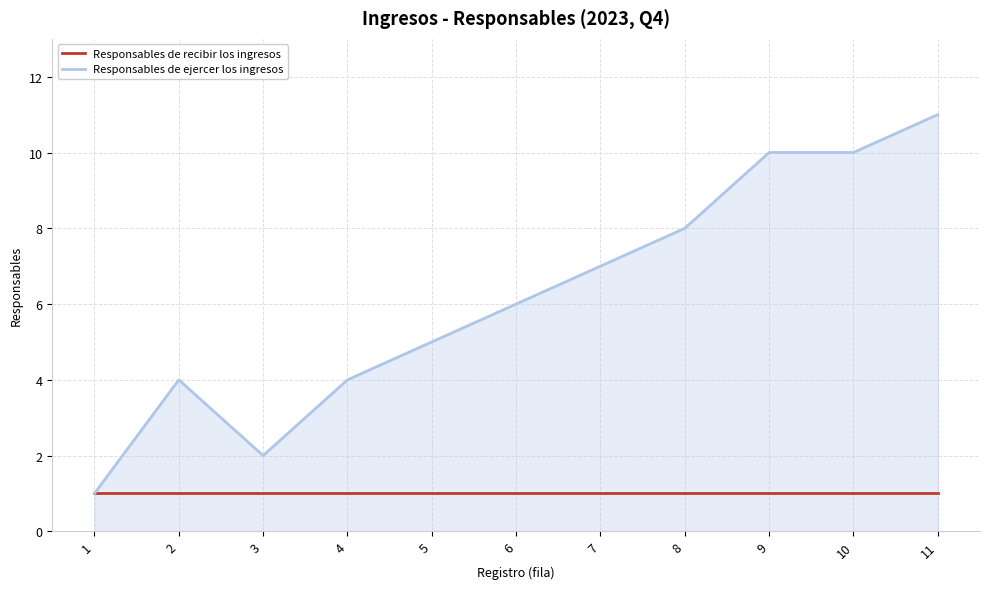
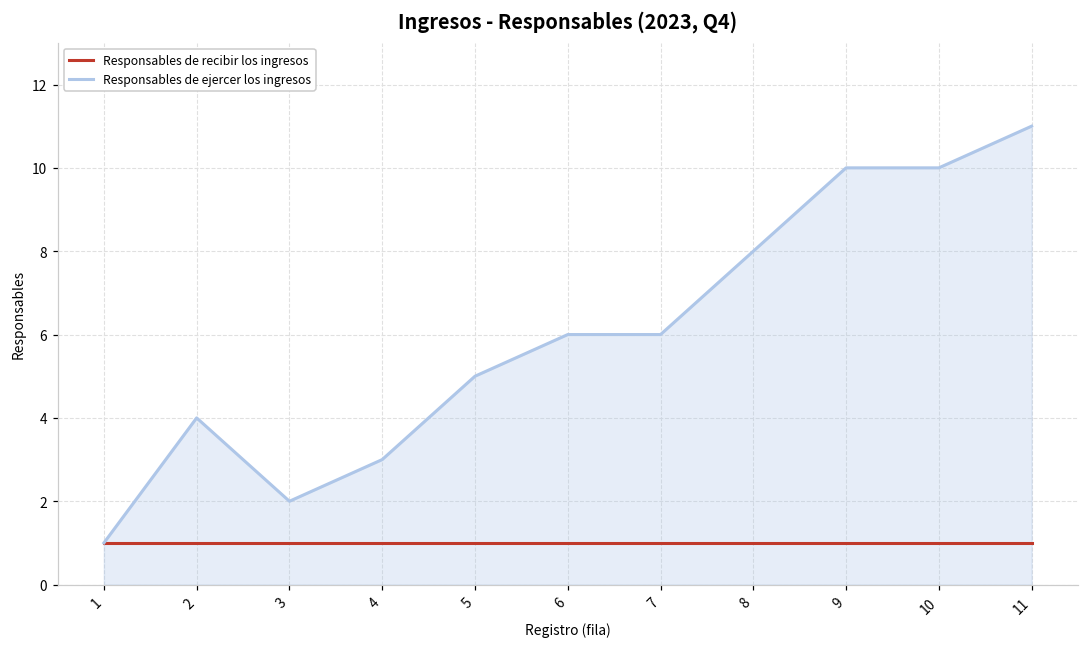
Responsables de ejercer los ingresos, 4: 4 -> 3
Responsables de ejercer los ingresos, 7: 7 -> 6
